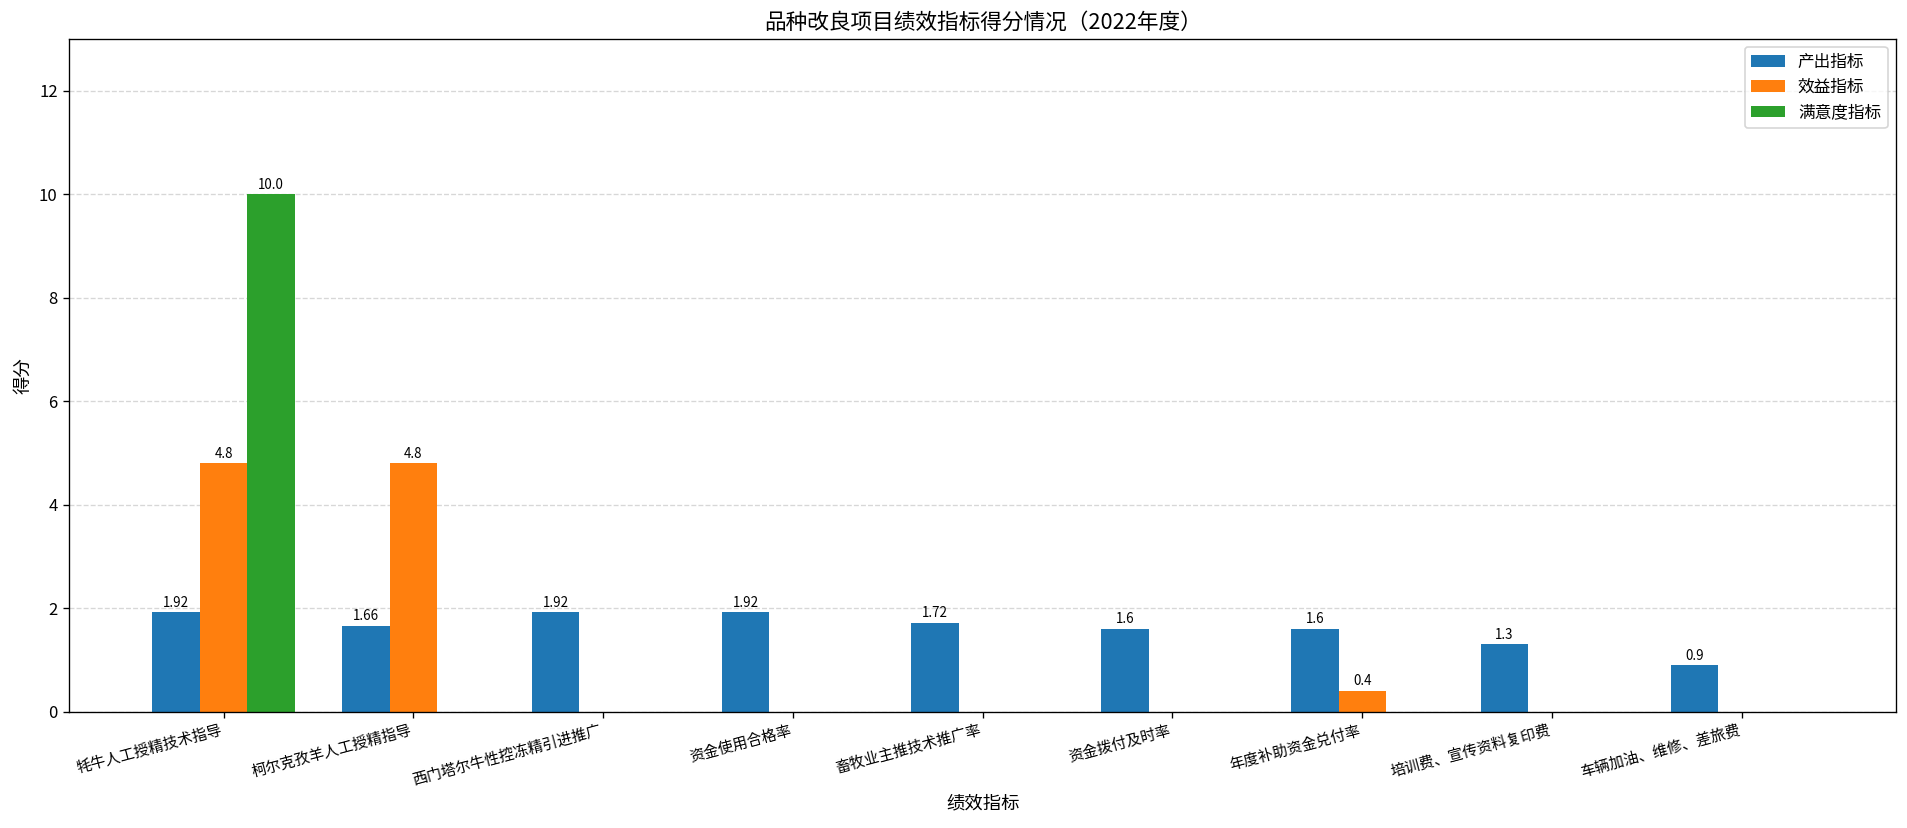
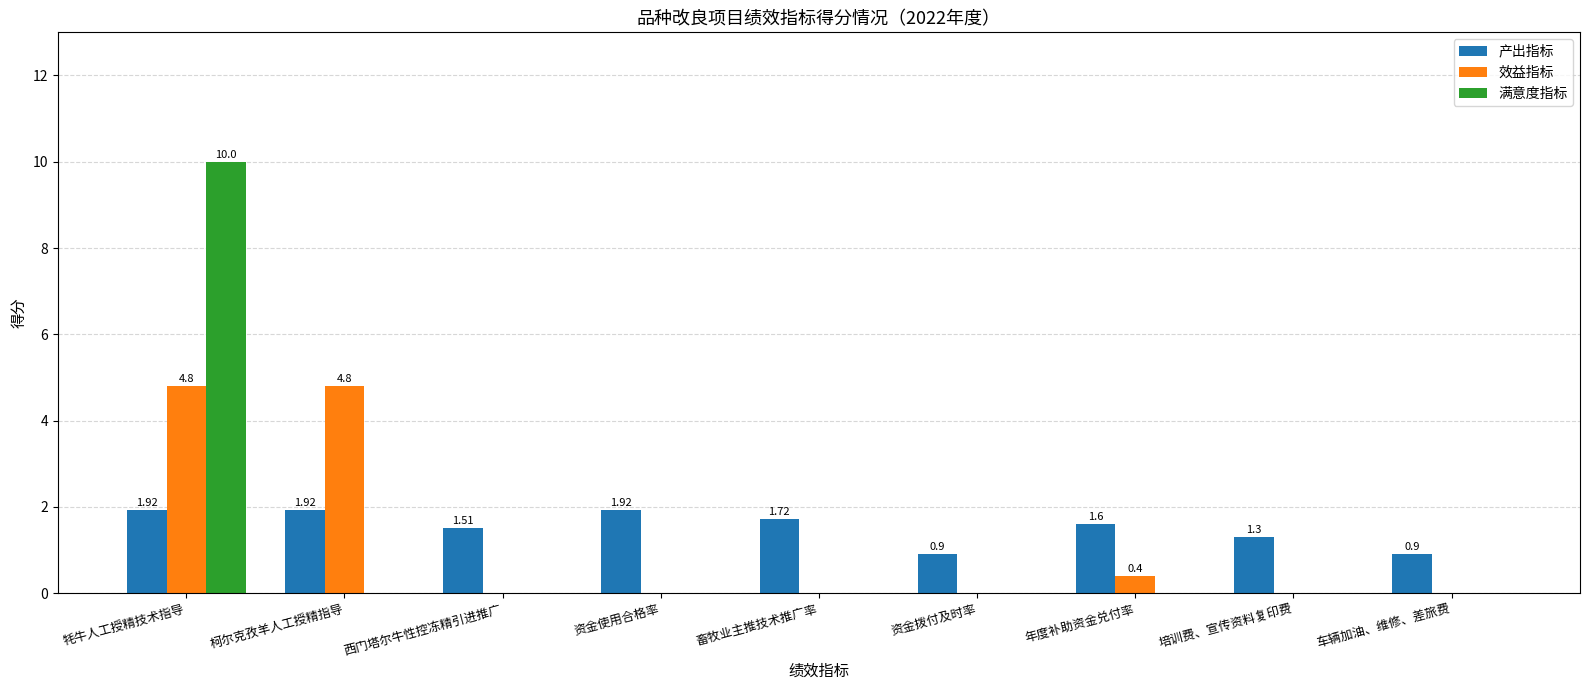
产出指标, 柯尔克孜羊人工授精指导: 1.66 -> 1.92
产出指标, 西门塔尔牛性控冻精引进推广: 1.92 -> 1.51
产出指标, 资金拨付及时率: 1.6 -> 0.9
